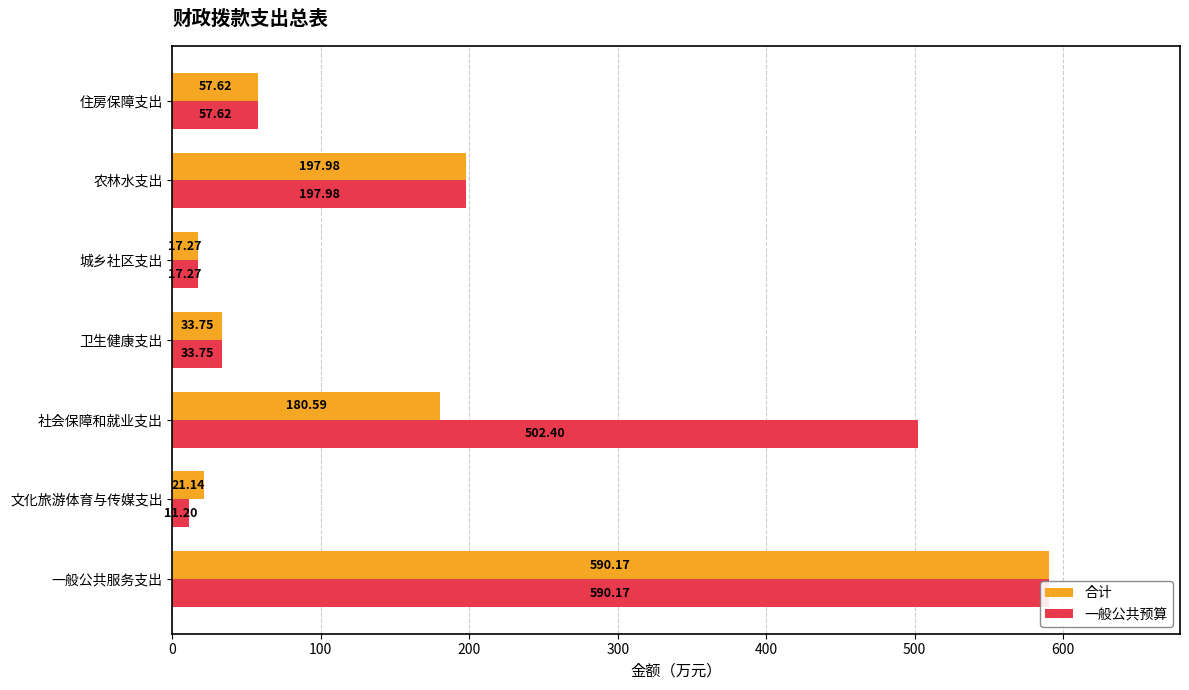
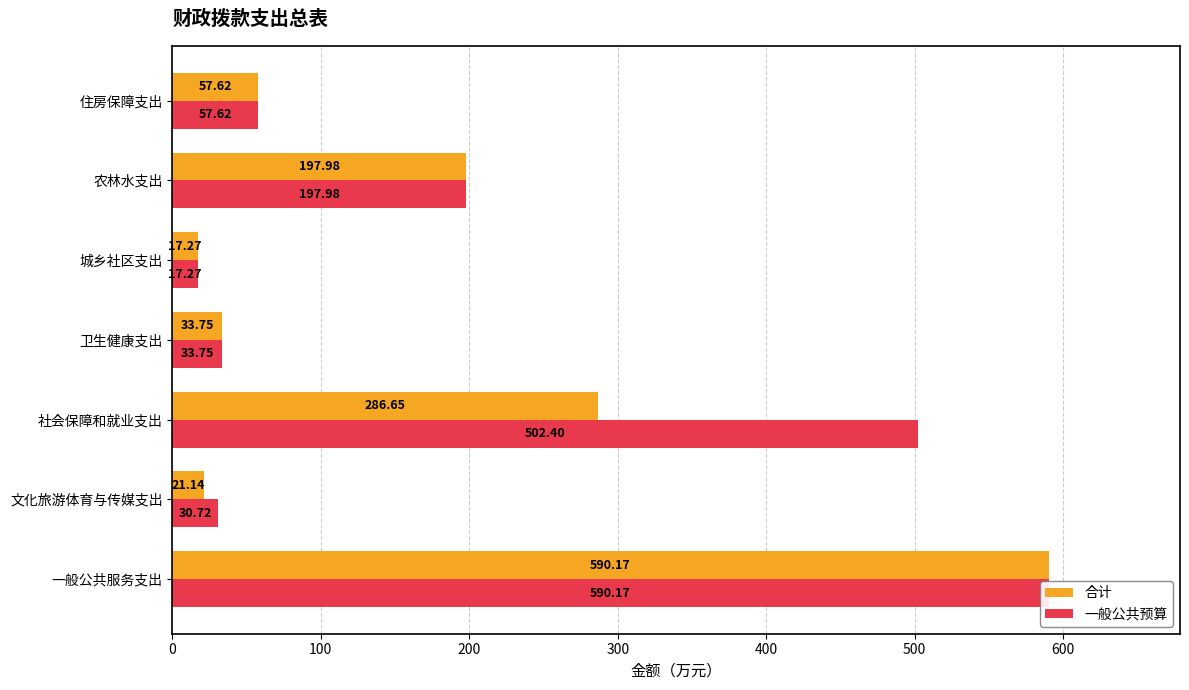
合计, 社会保障和就业支出: 180.59 -> 286.65
一般公共预算, 文化旅游体育与传媒支出: 11.20 -> 30.72
